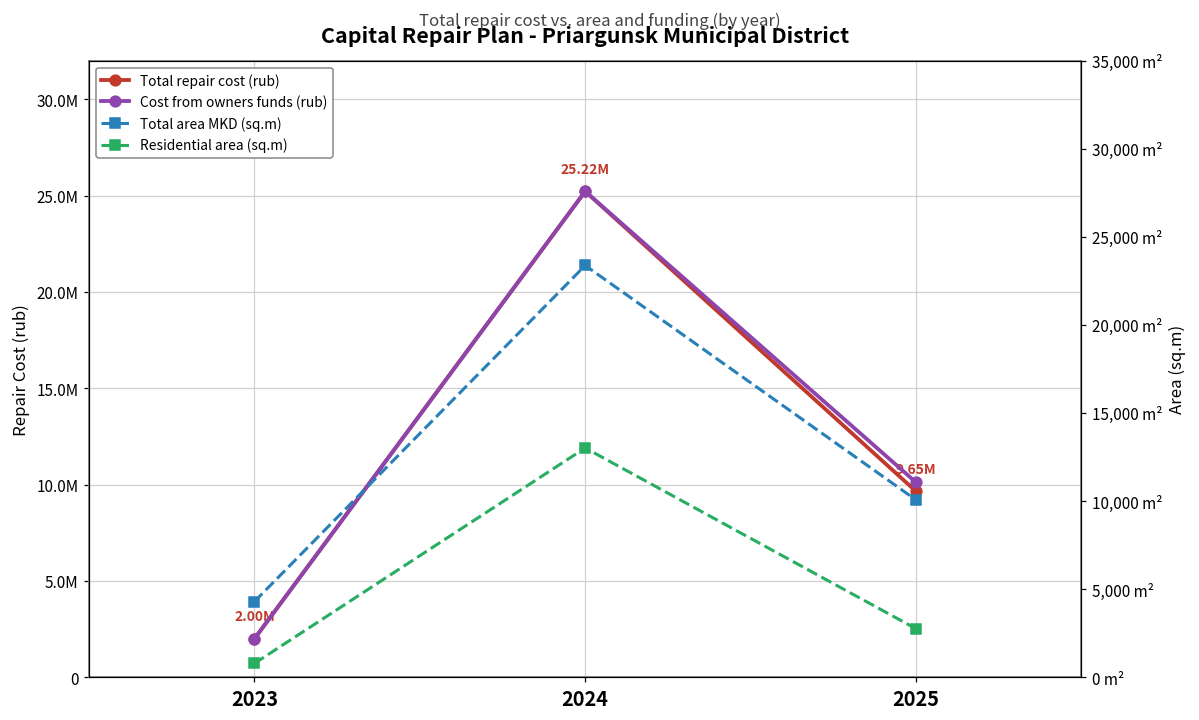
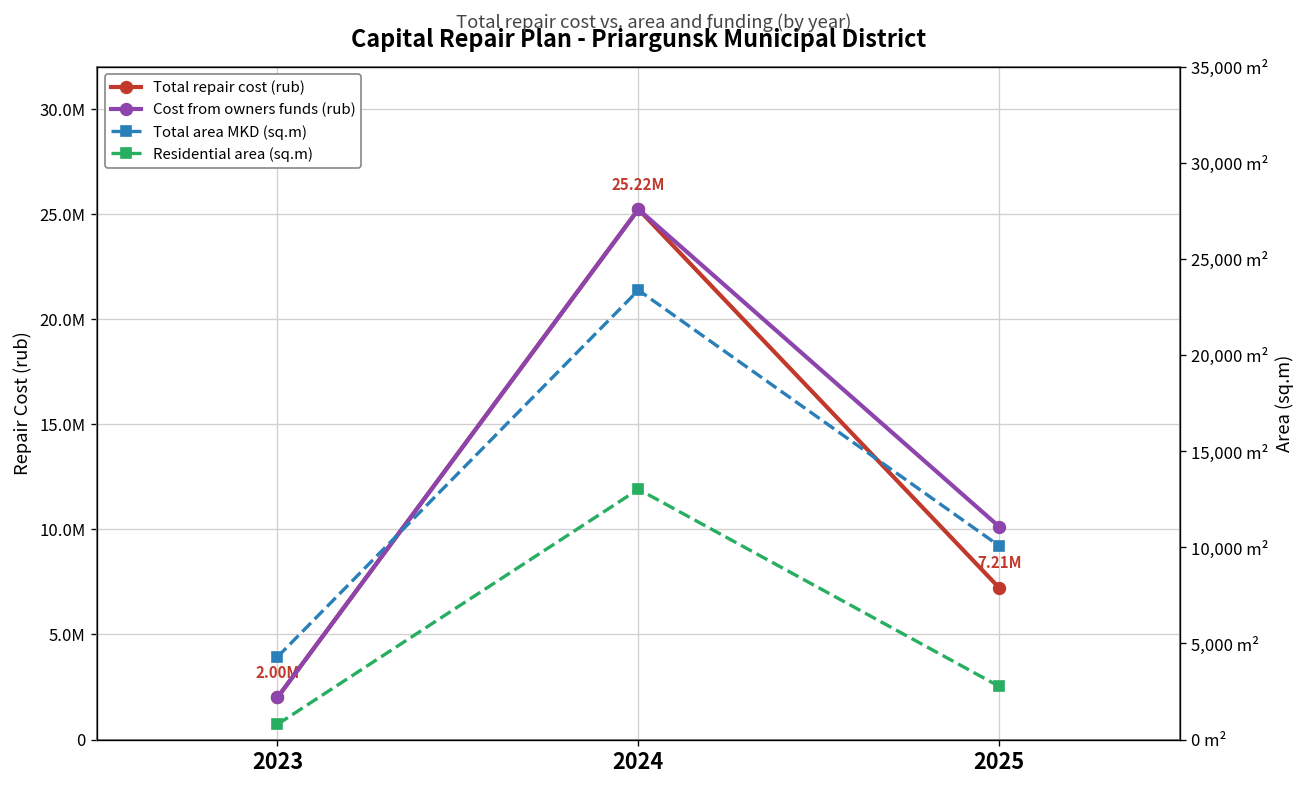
Total repair cost (rub), 2025: 9.65M -> 7.21M
